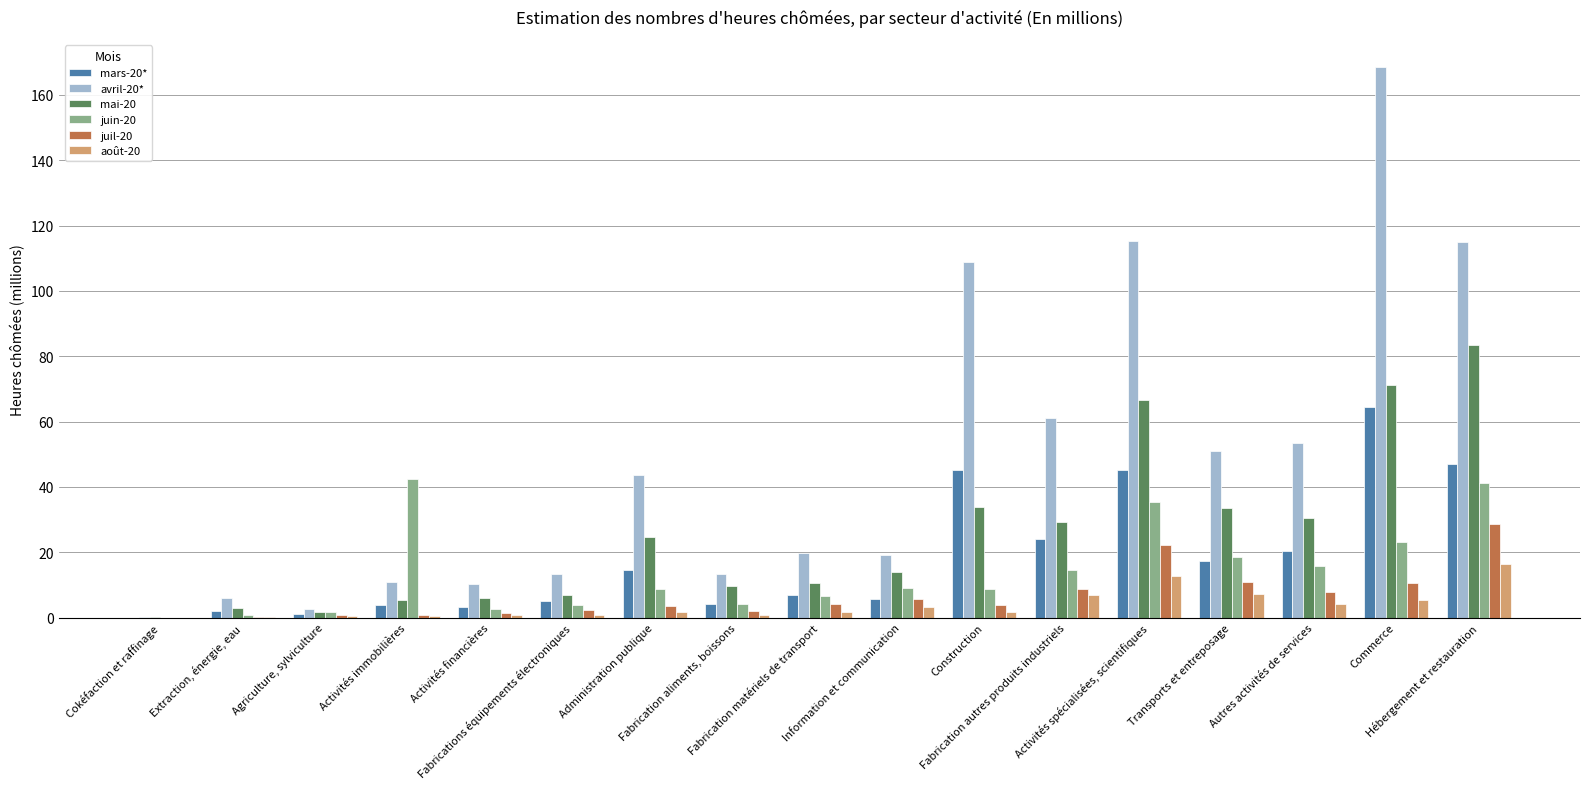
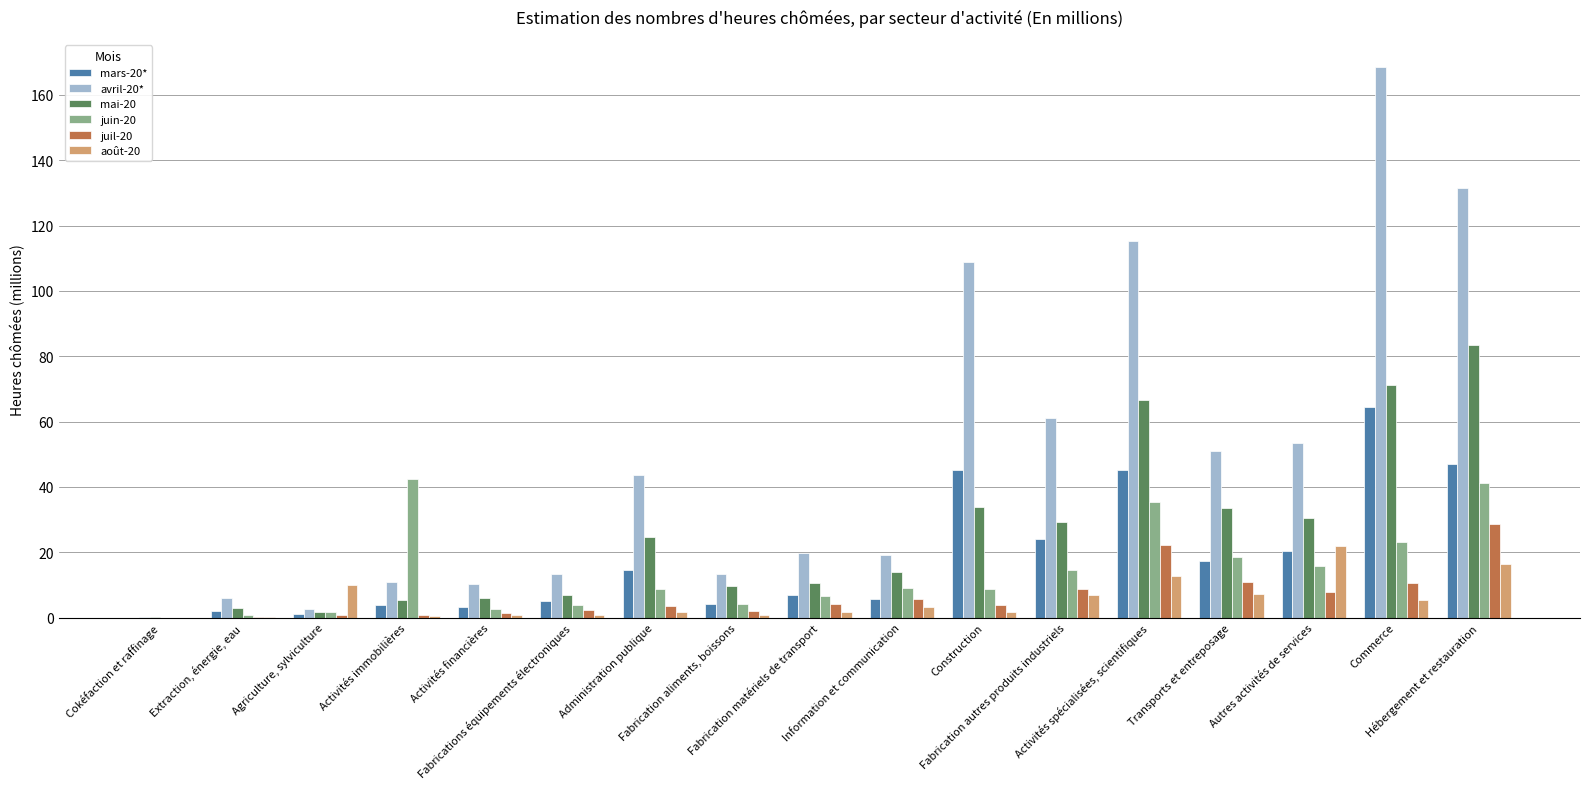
août-20, Agriculture, sylviculture: 1 -> 10
août-20, Autres activités de services: 4 -> 22
avril-20*, Hébergement et restauration: 115 -> 131
